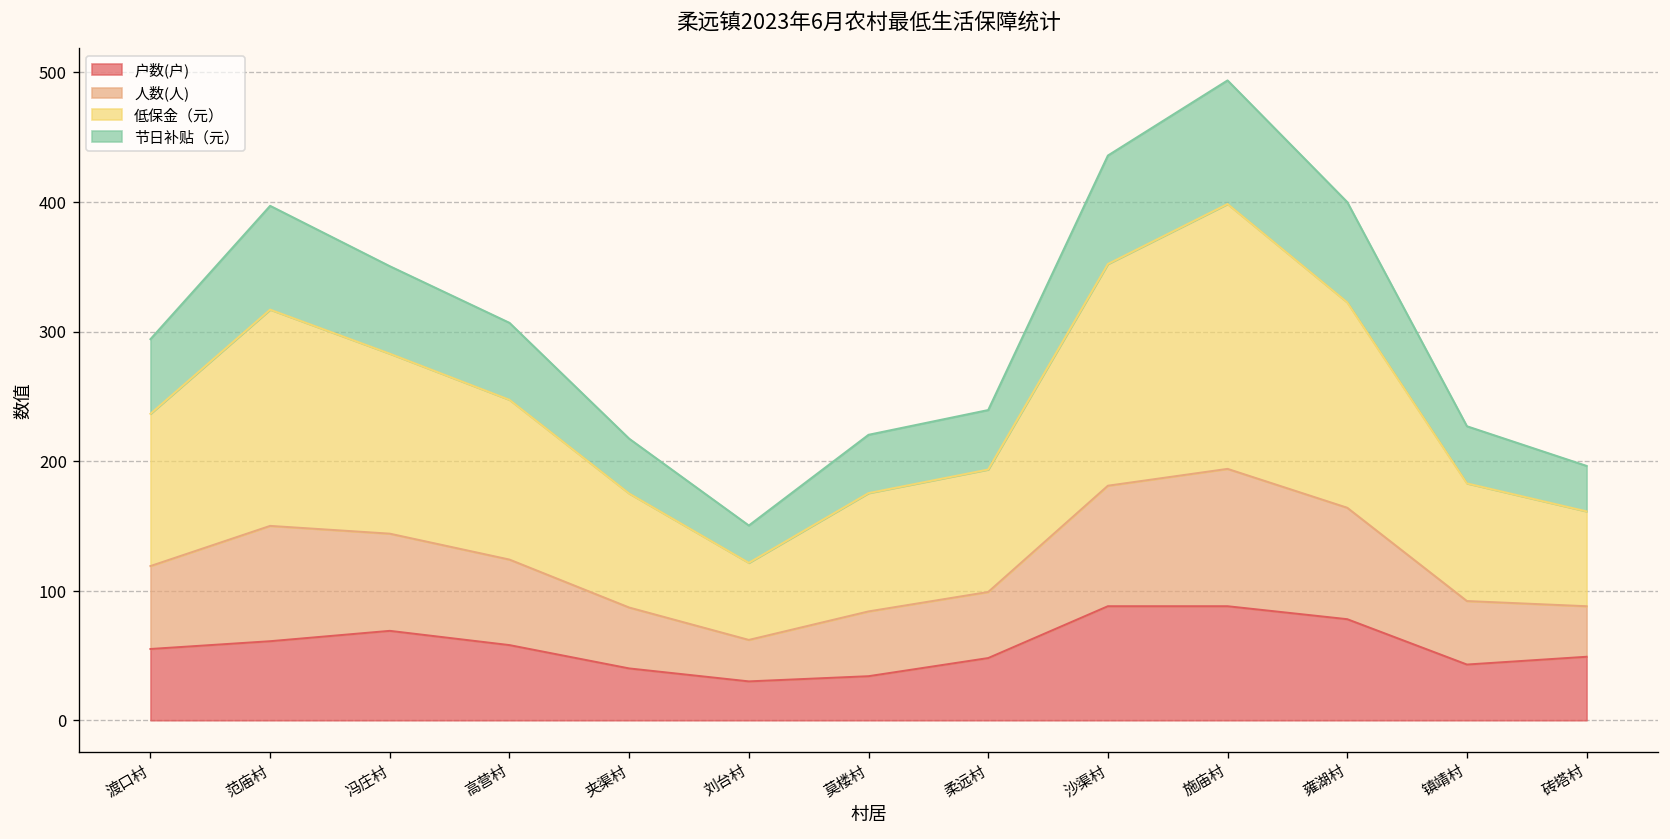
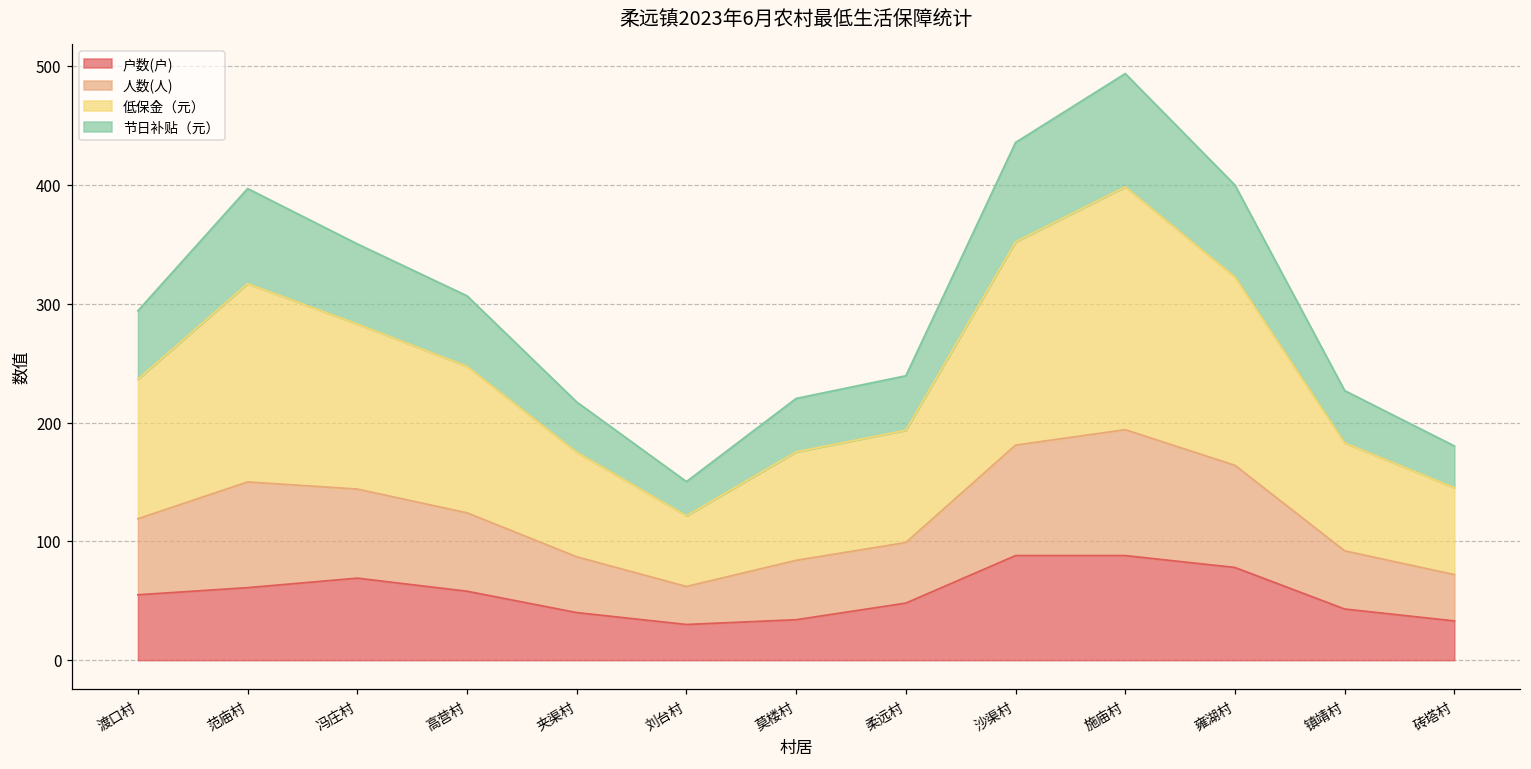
户数(户), 砖塔村: 49 -> 33
